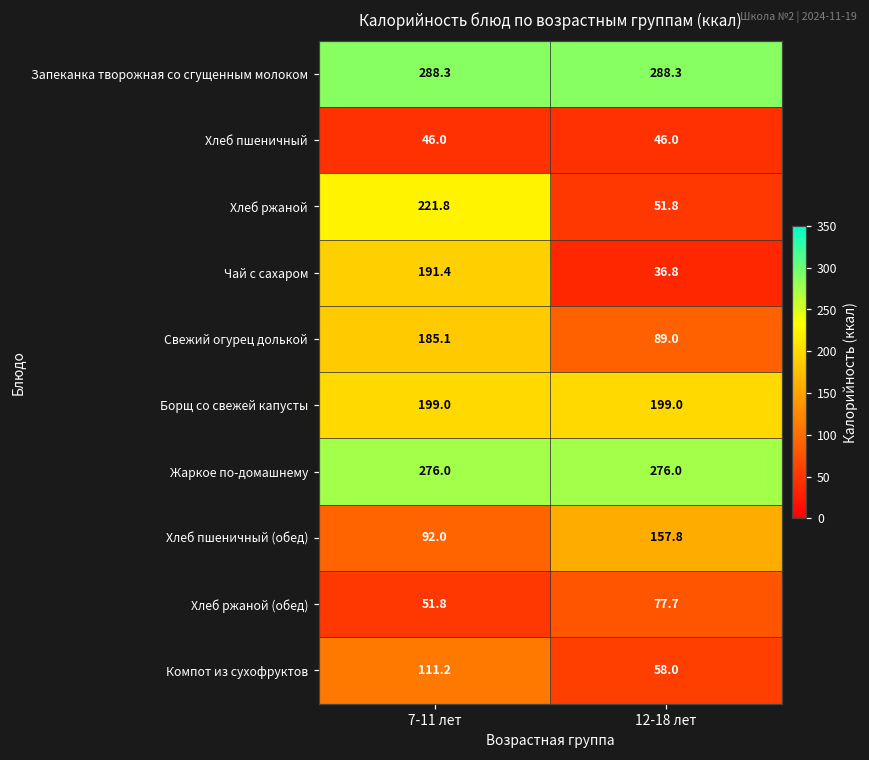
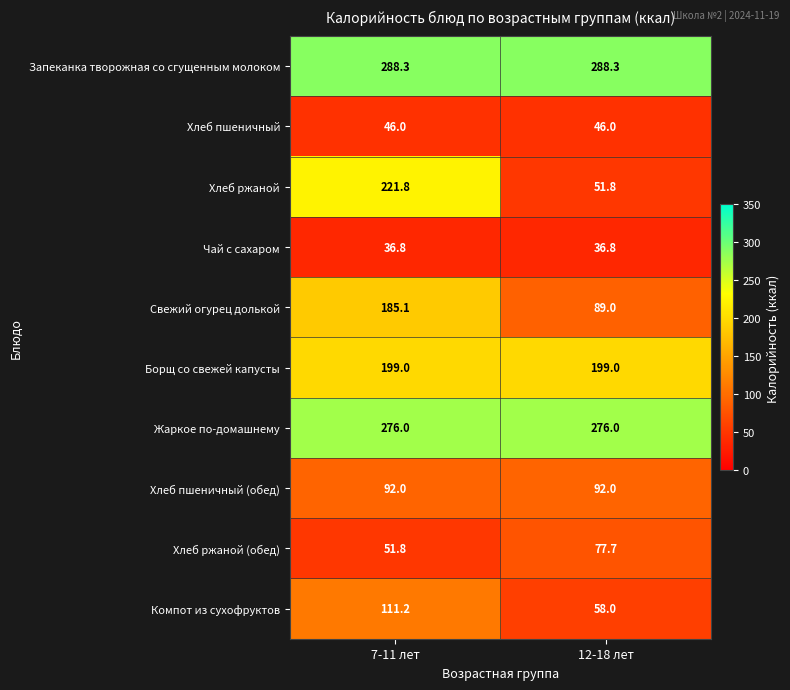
Чай с сахаром, 7-11 лет: 191.4 -> 36.8
Хлеб пшеничный (обед), 12-18 лет: 157.8 -> 92.0
